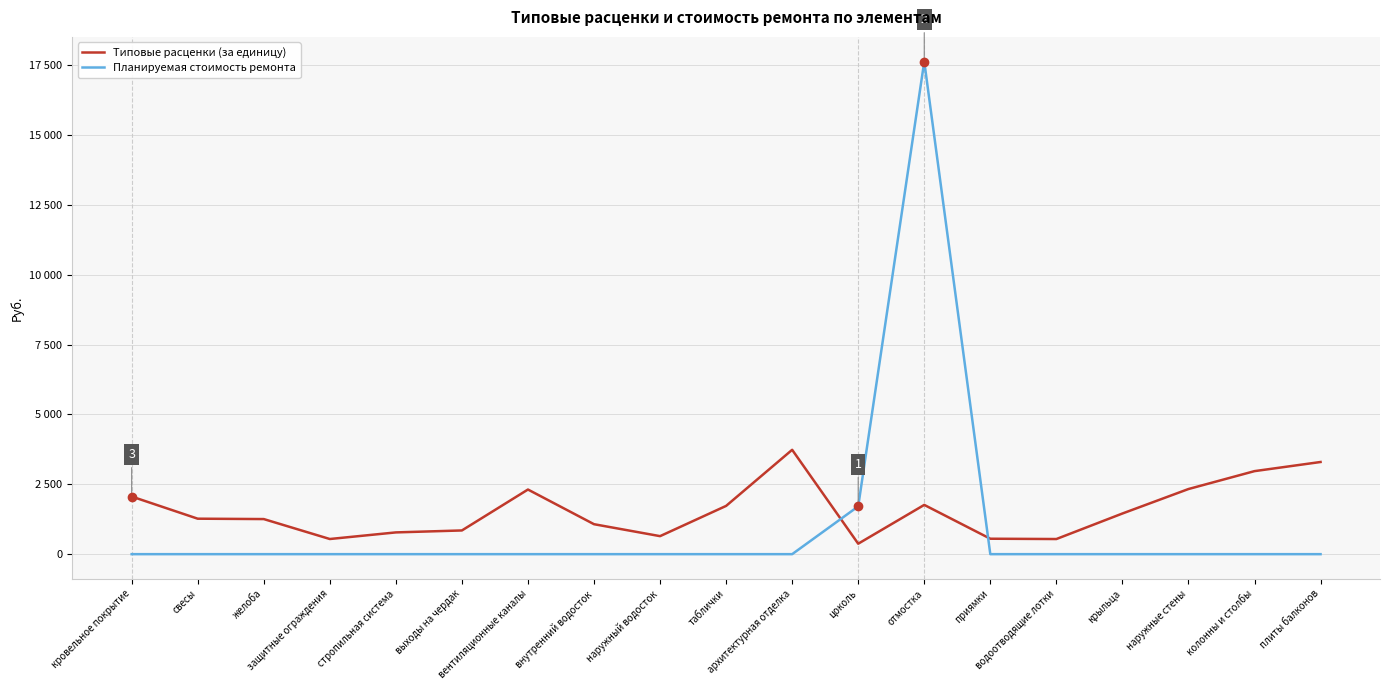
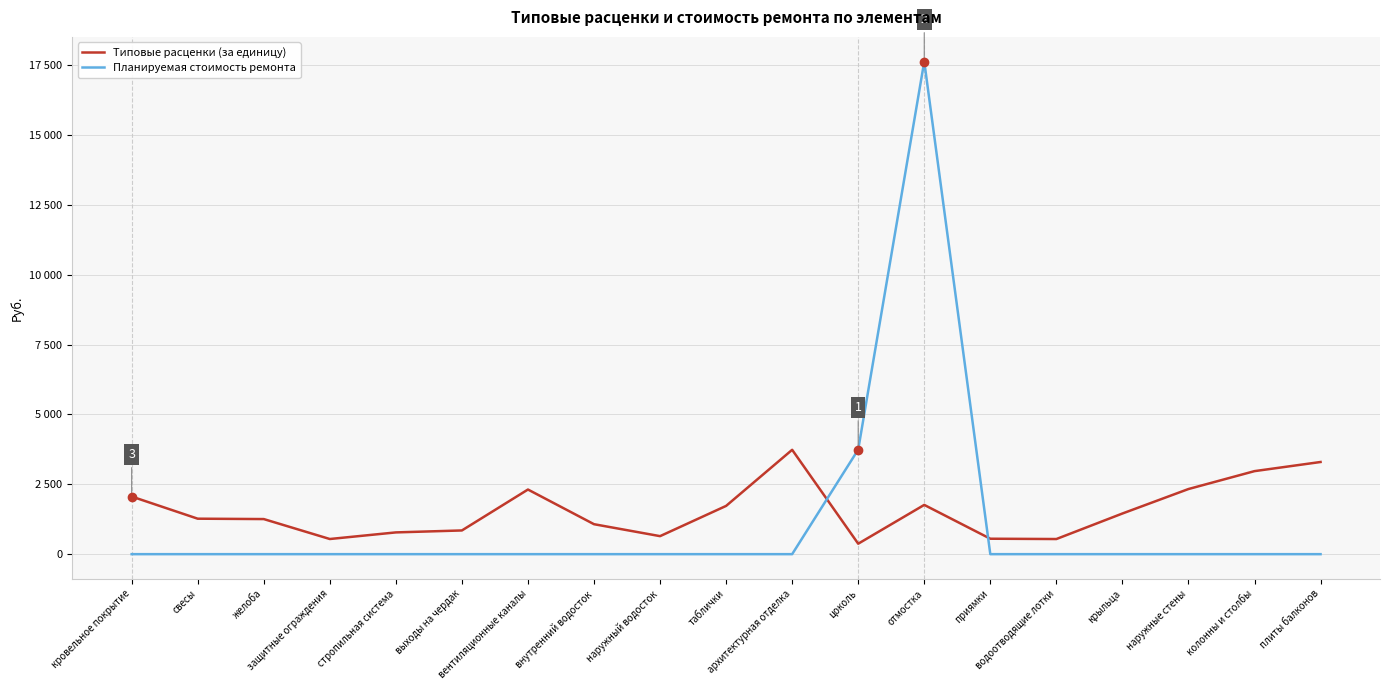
Планируемая стоимость ремонта, цоколь: 1700 -> 3700
